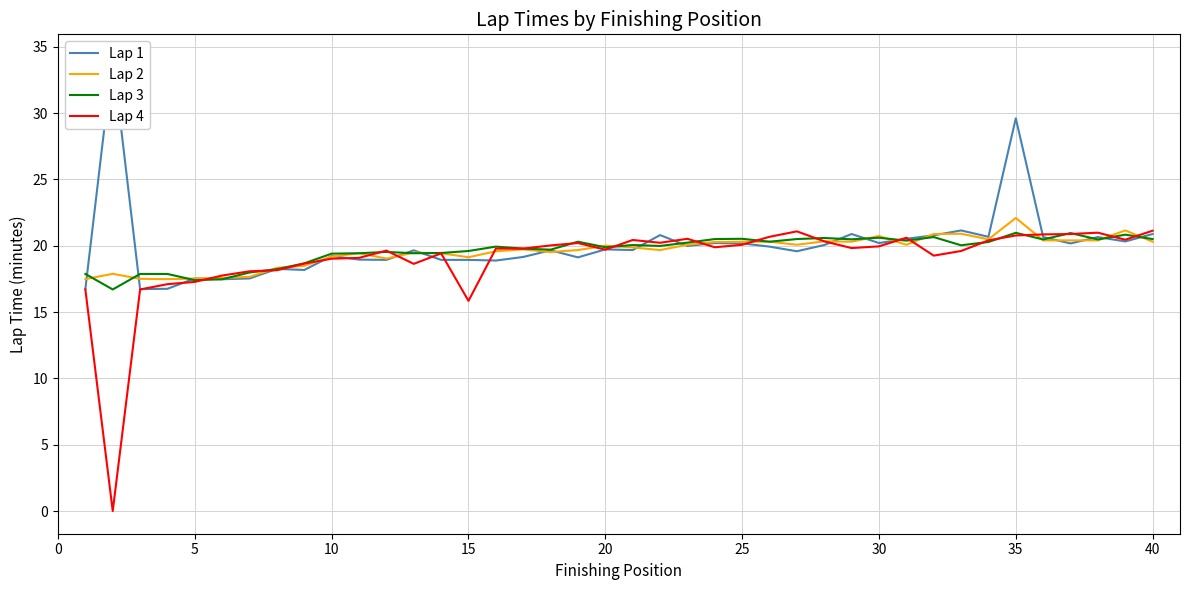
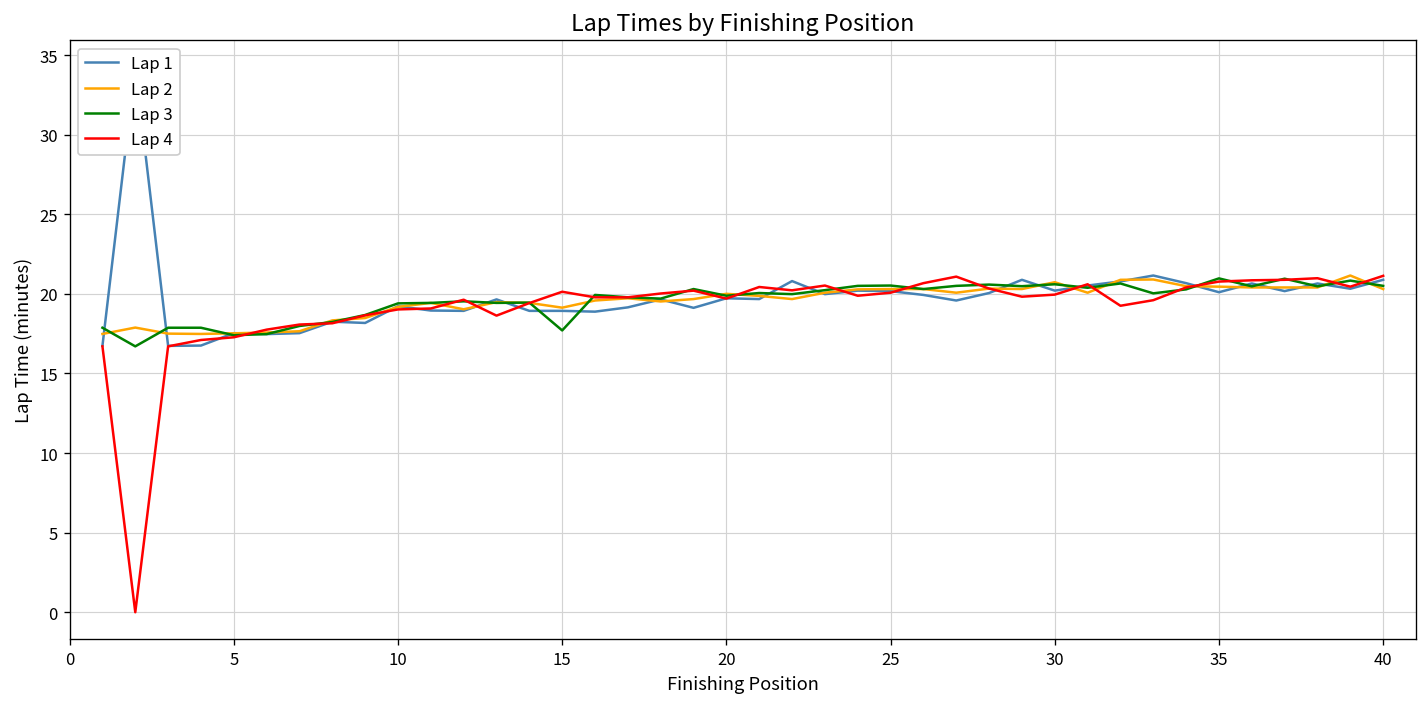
Lap 3, 15: 19.6 -> 17.7
Lap 4, 15: 15.8 -> 20.1
Lap 1, 35: 29.6 -> 20.1
Lap 2, 35: 22.1 -> 20.5
